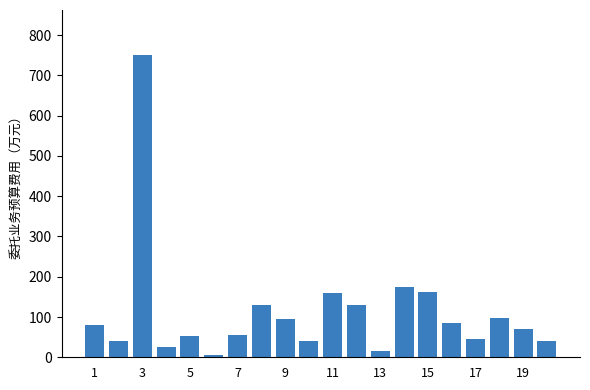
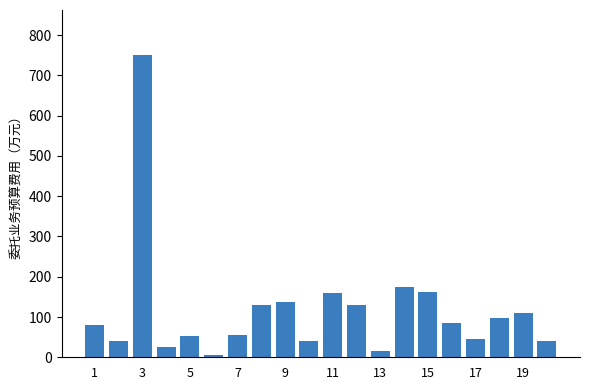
9: 100 -> 140
19: 70 -> 110
